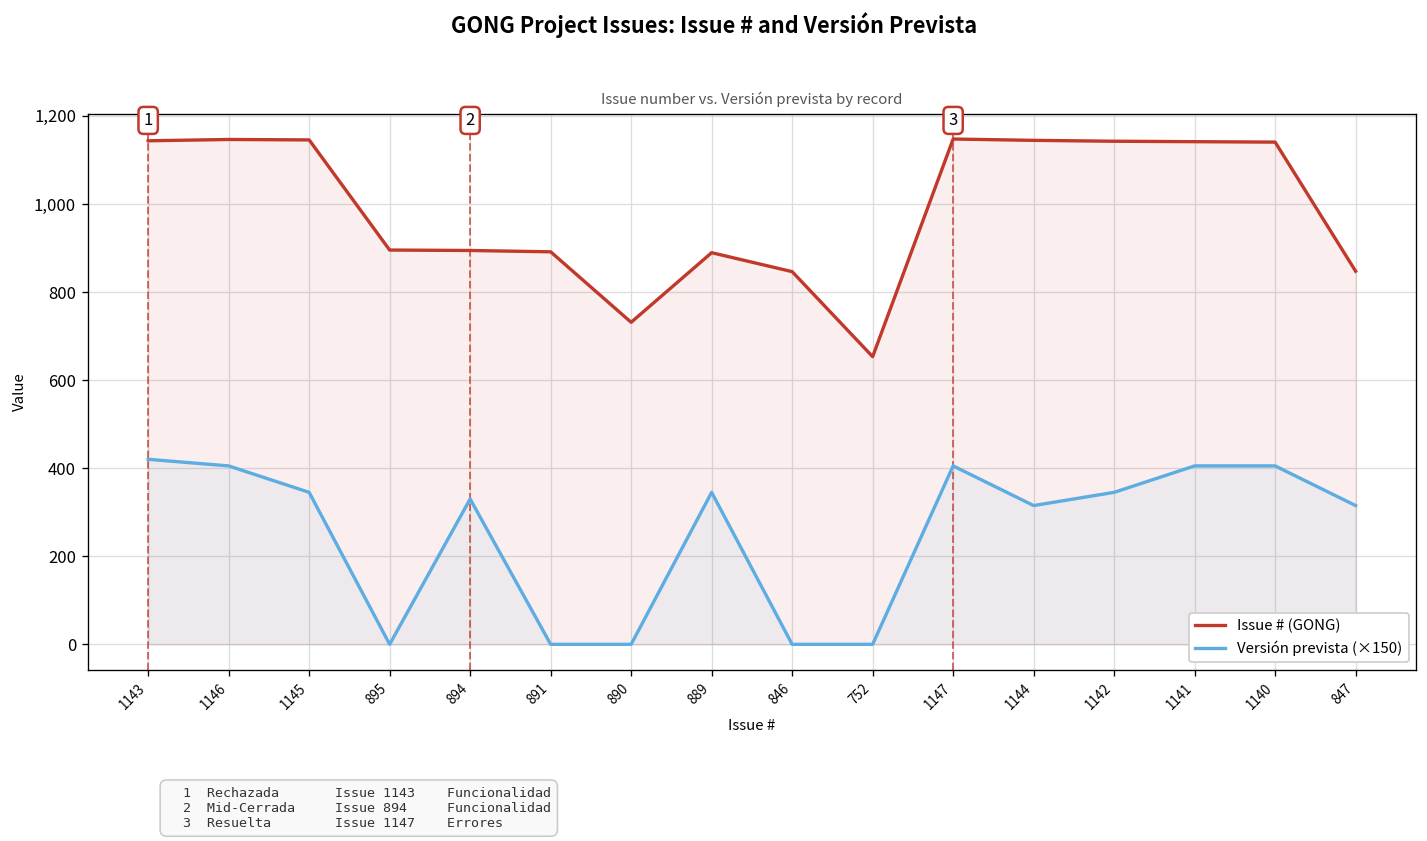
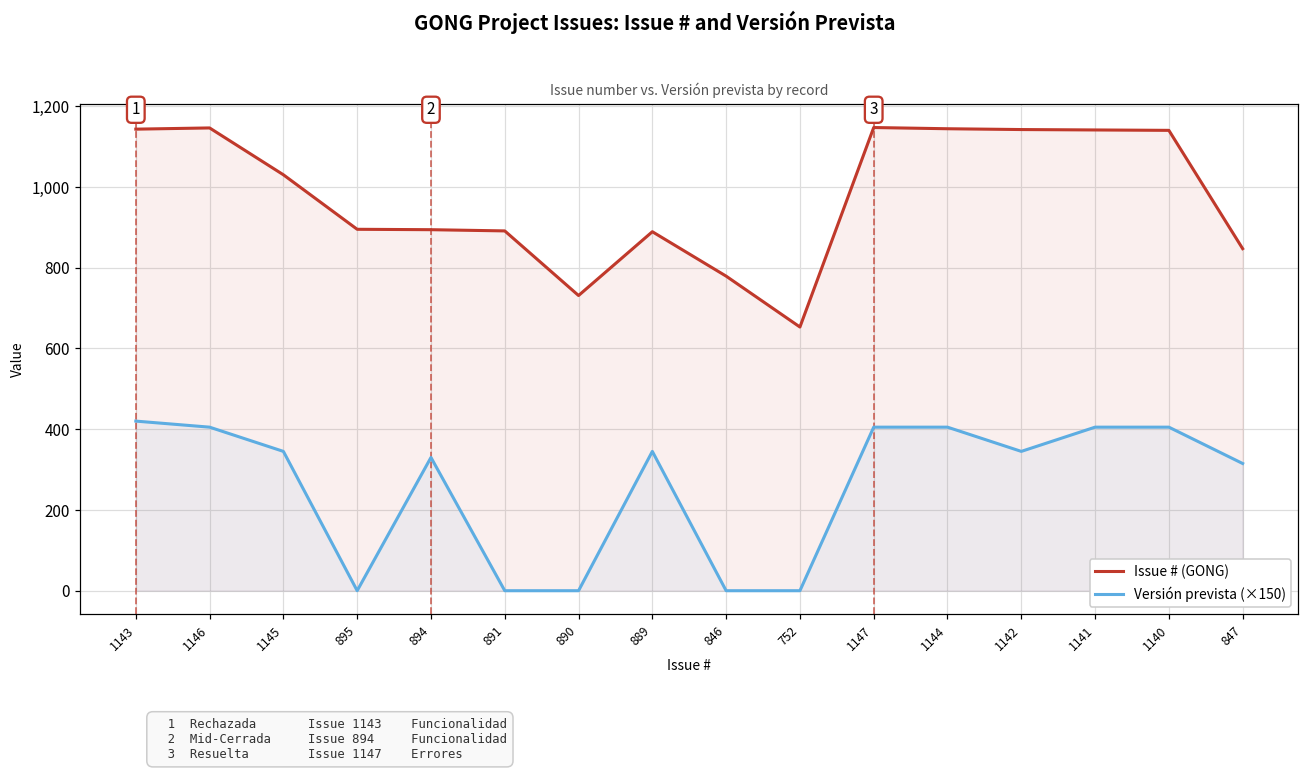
Issue # (GONG), 1145: 1,150 -> 1,030
Issue # (GONG), 846: 850 -> 780
Versión prevista (×150), 1144: 320 -> 410
